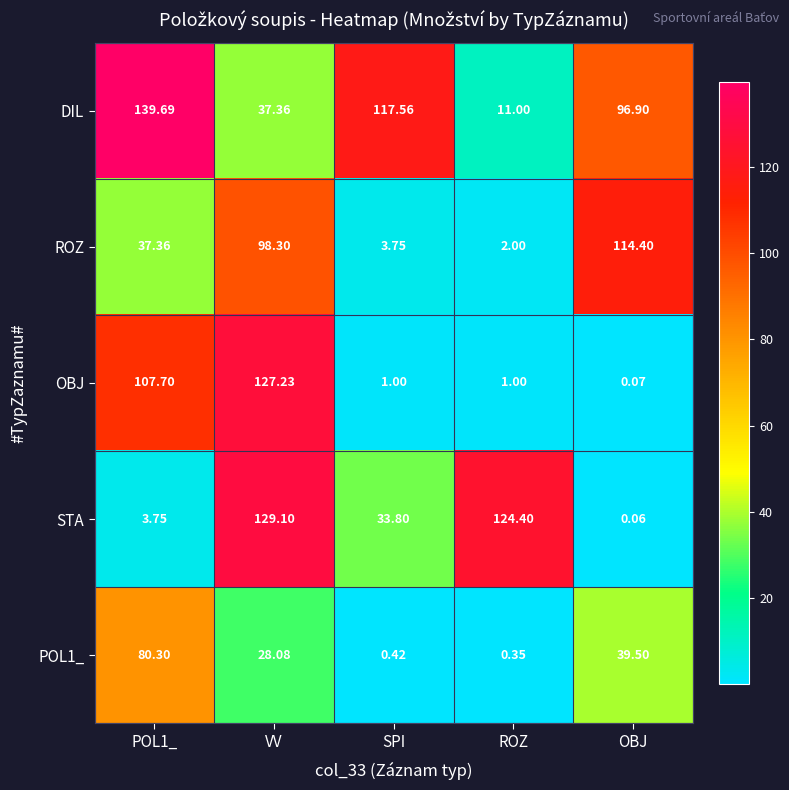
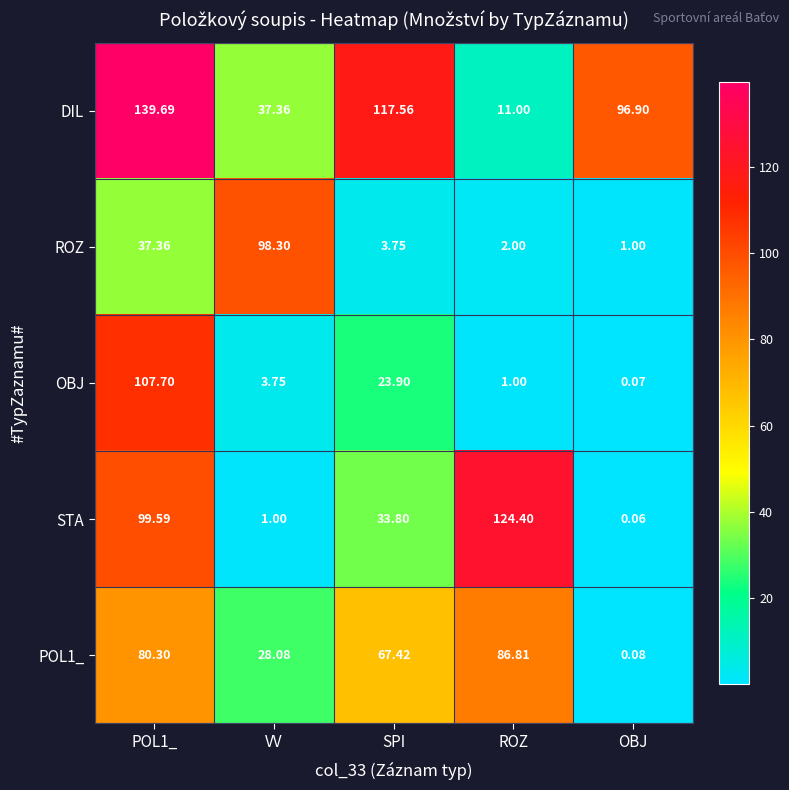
ROZ, OBJ: 114.40 -> 1.00
OBJ, VV: 127.23 -> 3.75
OBJ, SPI: 1.00 -> 23.90
STA, POL1_: 3.75 -> 99.59
STA, VV: 129.10 -> 1.00
POL1_, SPI: 0.42 -> 67.42
POL1_, ROZ: 0.35 -> 86.81
POL1_, OBJ: 39.50 -> 0.08
